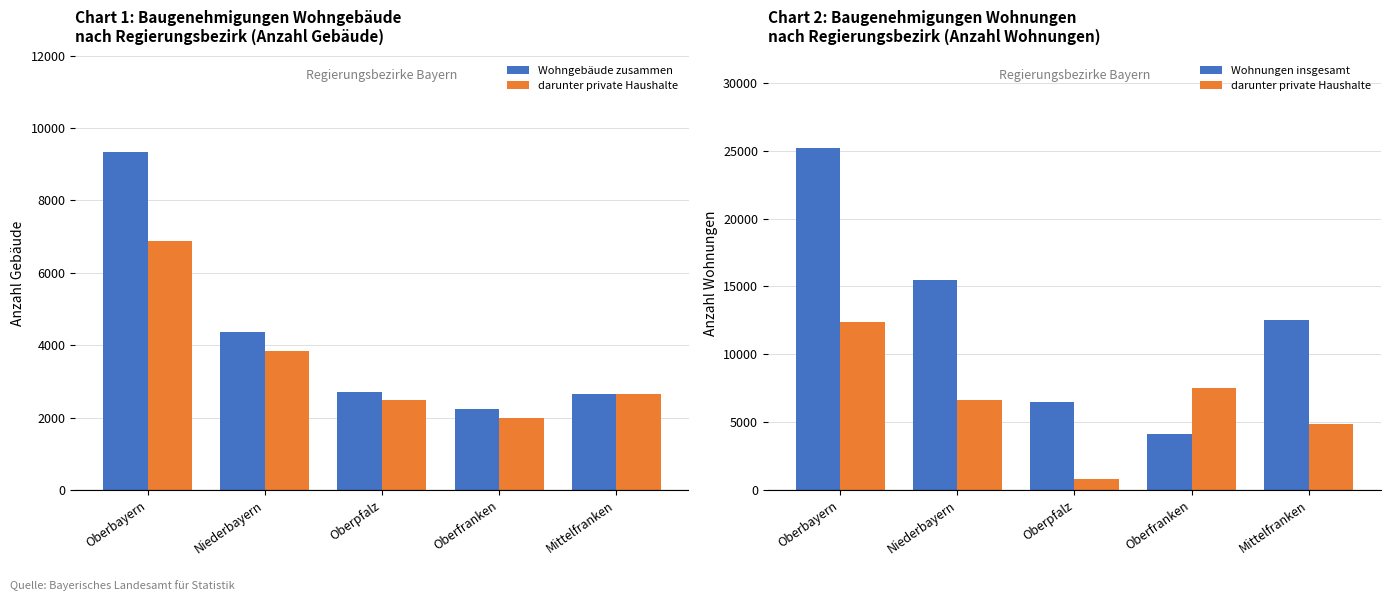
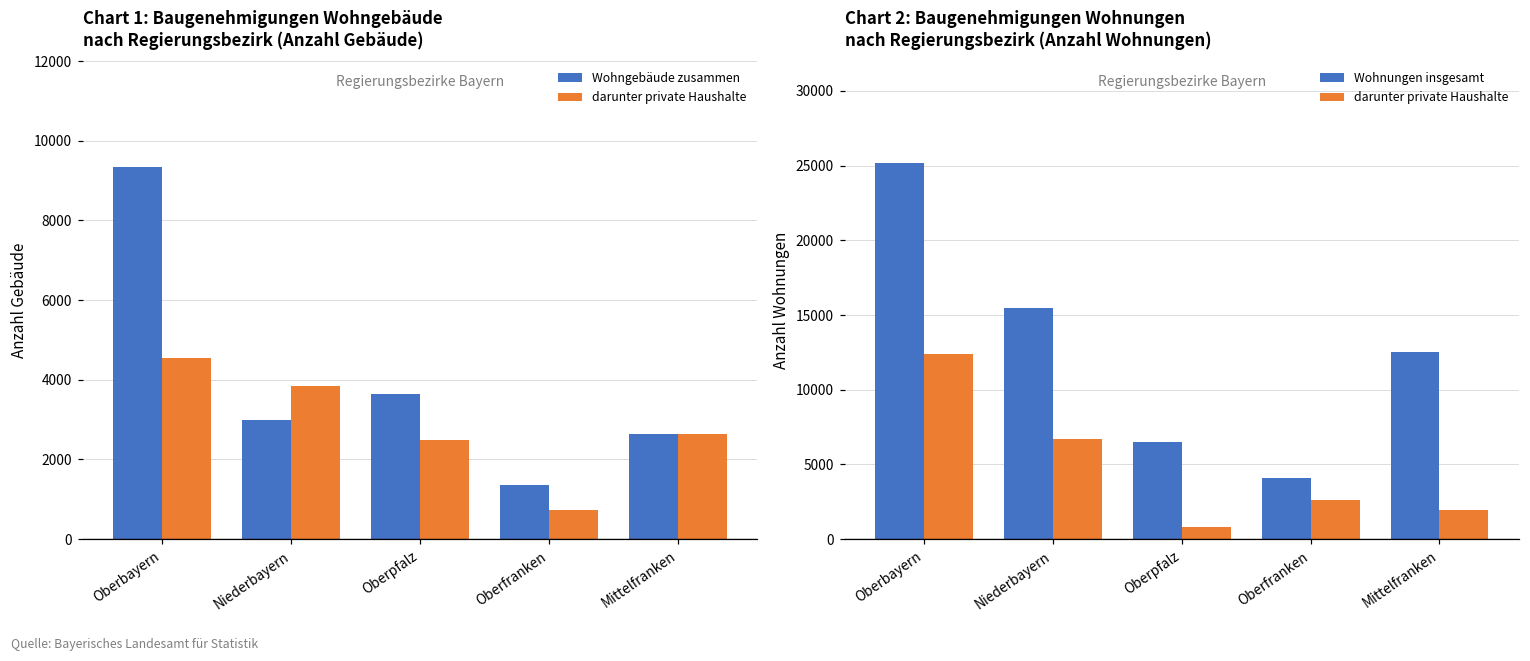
Chart 1: Baugenehmigungen Wohngebäude nach Regierungsbezirk (Anzahl Gebäude), darunter private Haushalte, Oberbayern: 6900 -> 4500
Chart 1: Baugenehmigungen Wohngebäude nach Regierungsbezirk (Anzahl Gebäude), Wohngebäude zusammen, Niederbayern: 4400 -> 3000
Chart 1: Baugenehmigungen Wohngebäude nach Regierungsbezirk (Anzahl Gebäude), Wohngebäude zusammen, Oberpfalz: 2700 -> 3600
Chart 1: Baugenehmigungen Wohngebäude nach Regierungsbezirk (Anzahl Gebäude), Wohngebäude zusammen, Oberfranken: 2300 -> 1400
Chart 1: Baugenehmigungen Wohngebäude nach Regierungsbezirk (Anzahl Gebäude), darunter private Haushalte, Oberfranken: 2000 -> 700
Chart 2: Baugenehmigungen Wohnungen nach Regierungsbezirk (Anzahl Wohnungen), darunter private Haushalte, Oberfranken: 7500 -> 2600
Chart 2: Baugenehmigungen Wohnungen nach Regierungsbezirk (Anzahl Wohnungen), darunter private Haushalte, Mittelfranken: 4800 -> 1900
